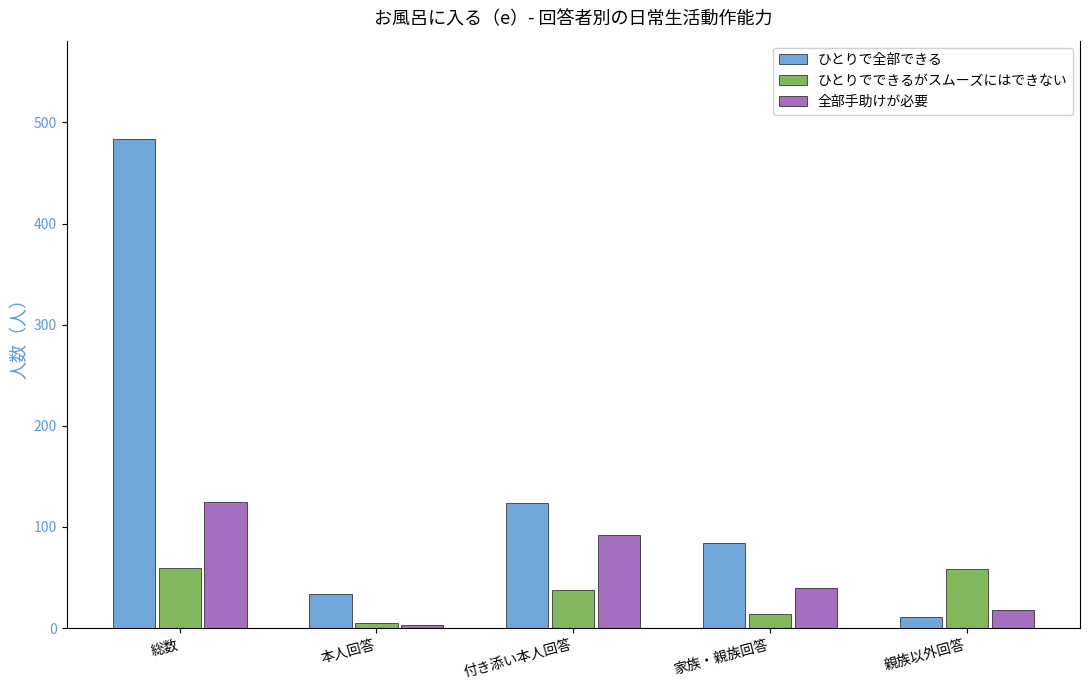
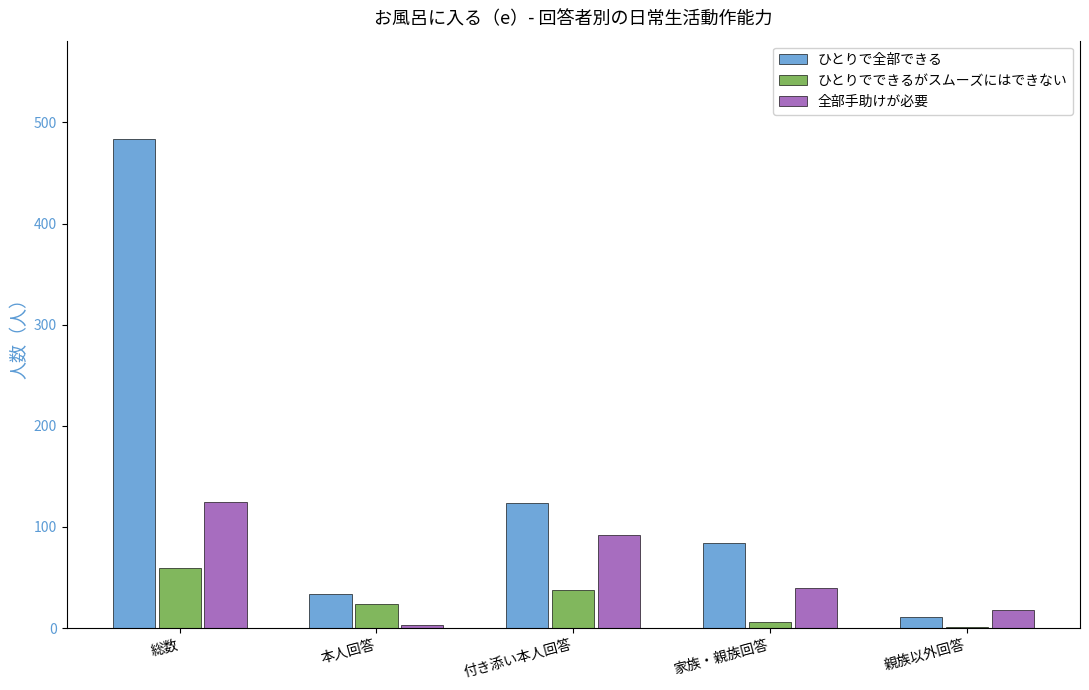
ひとりでできるがスムーズにはできない, 本人回答: 5 -> 24
ひとりでできるがスムーズにはできない, 家族・親族回答: 14 -> 6
ひとりでできるがスムーズにはできない, 親族以外回答: 58 -> 1
